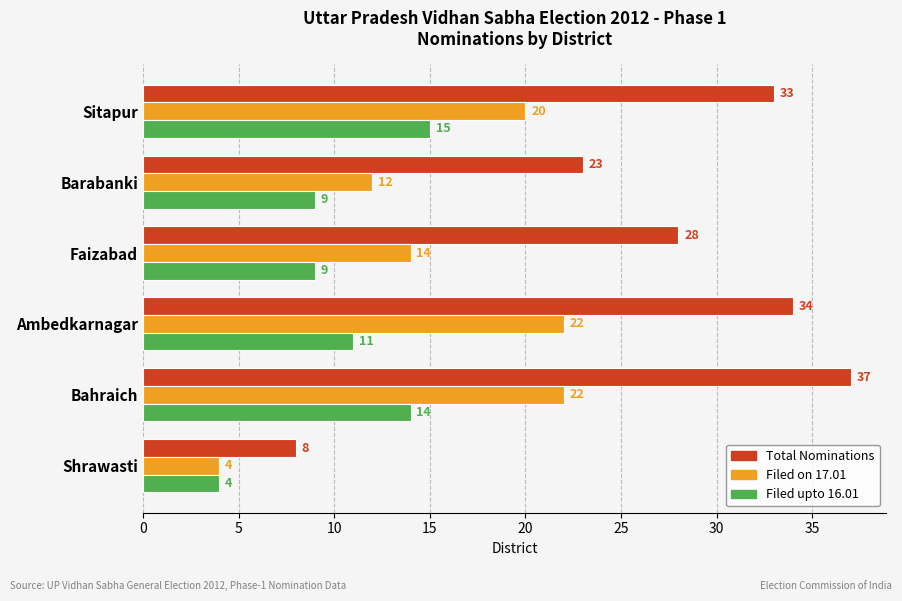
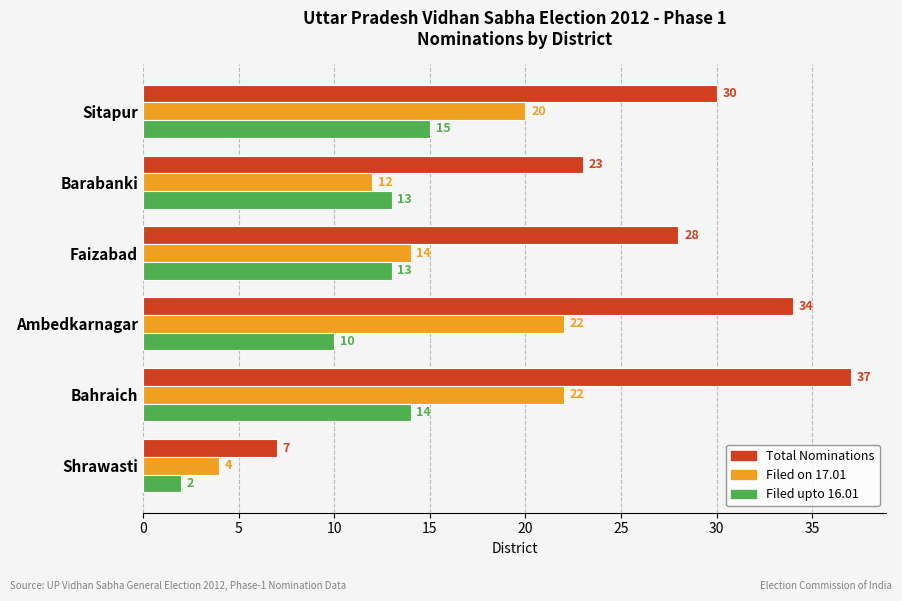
Total Nominations, Sitapur: 33 -> 30
Filed upto 16.01, Barabanki: 9 -> 13
Filed upto 16.01, Faizabad: 9 -> 13
Filed upto 16.01, Ambedkarnagar: 11 -> 10
Total Nominations, Shrawasti: 8 -> 7
Filed upto 16.01, Shrawasti: 4 -> 2
